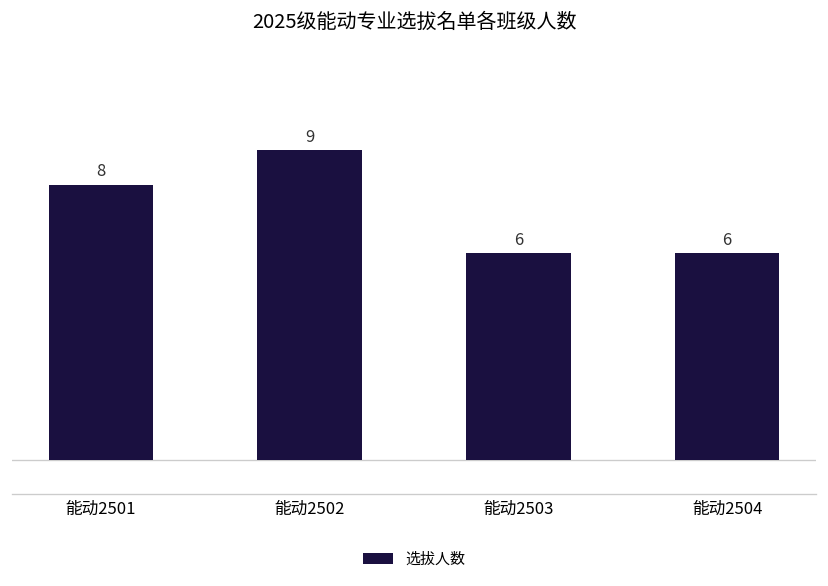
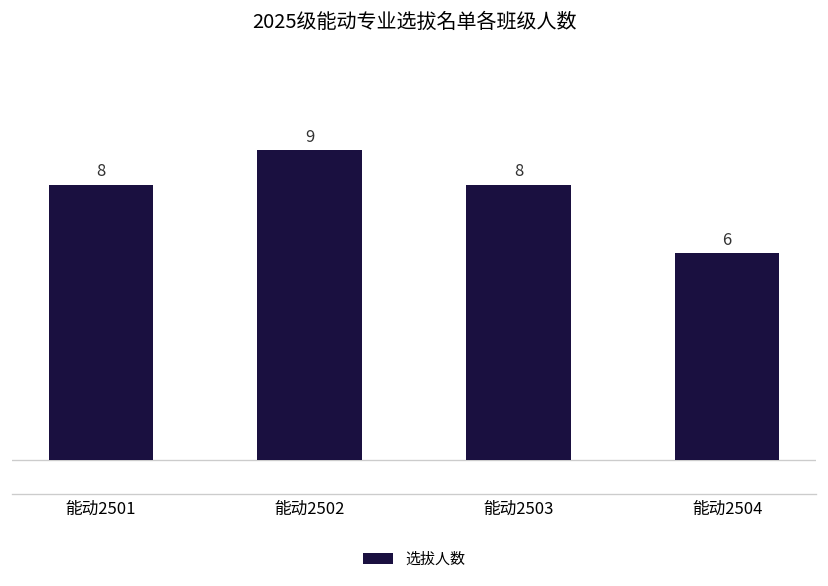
能动2503: 6 -> 8
